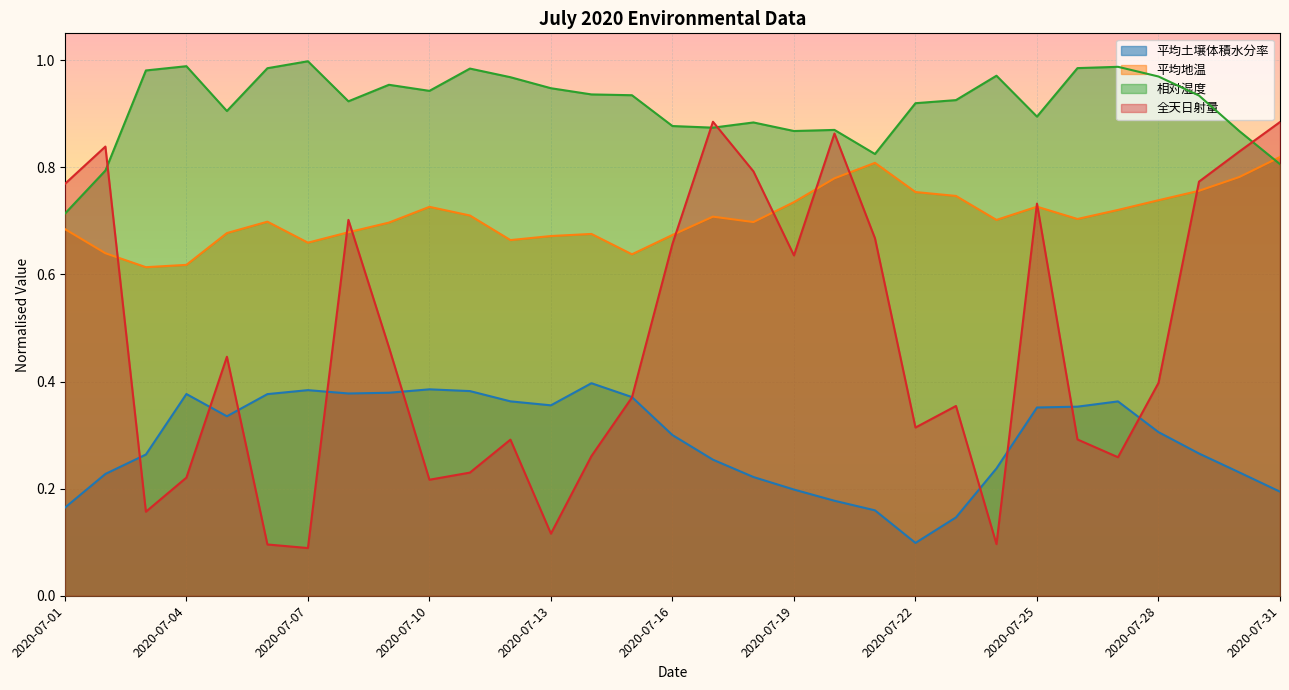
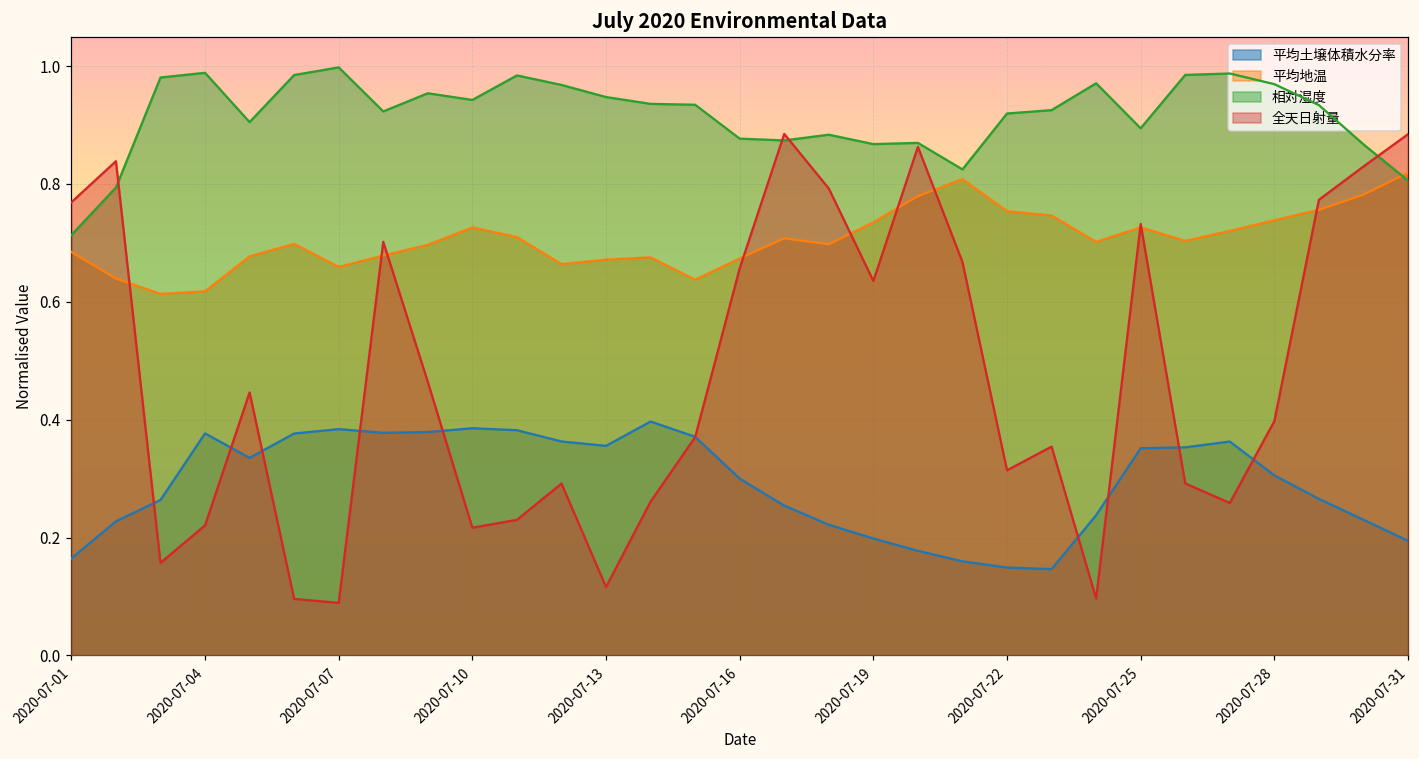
平均土壌体積水分率, 2020-07-22: 0.10 -> 0.15
